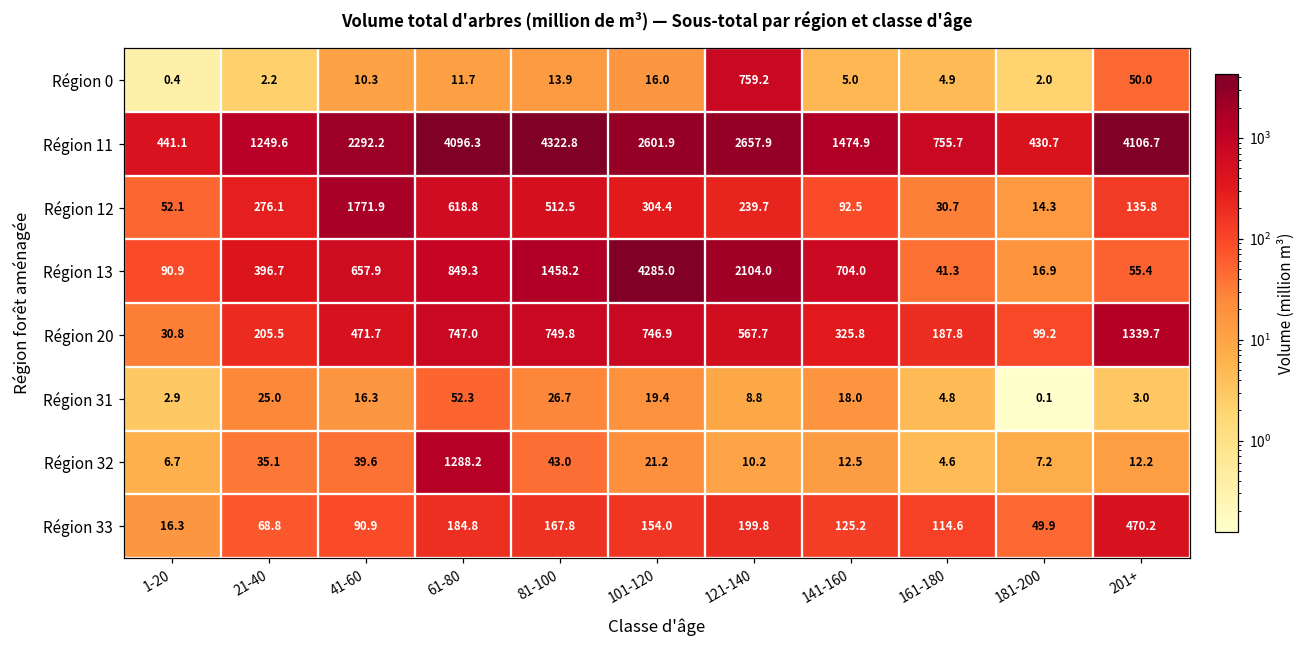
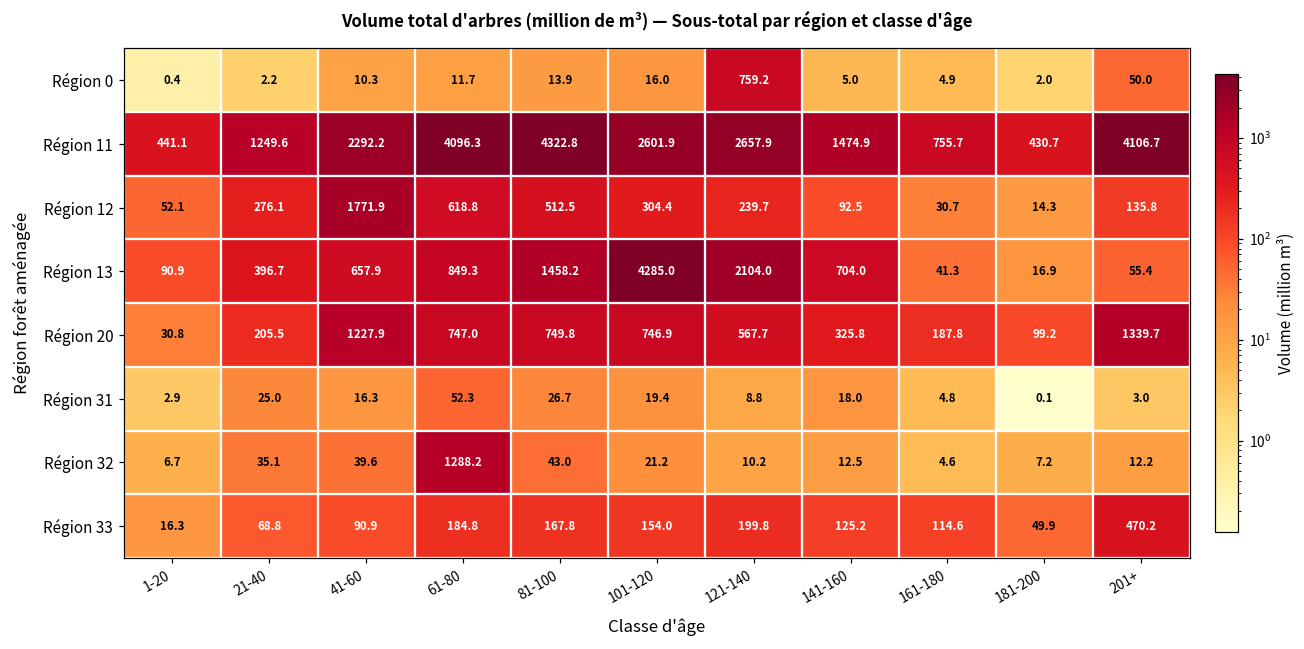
Région 20, 41-60: 471.7 -> 1227.9
